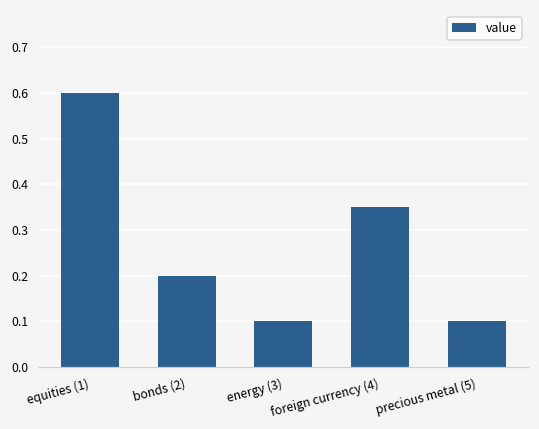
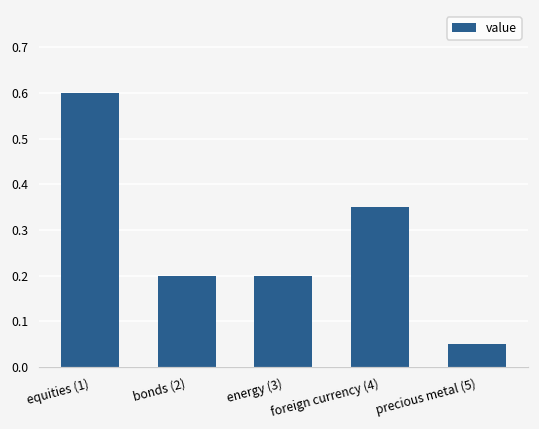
energy (3): 0.1 -> 0.2
precious metal (5): 0.10 -> 0.05
